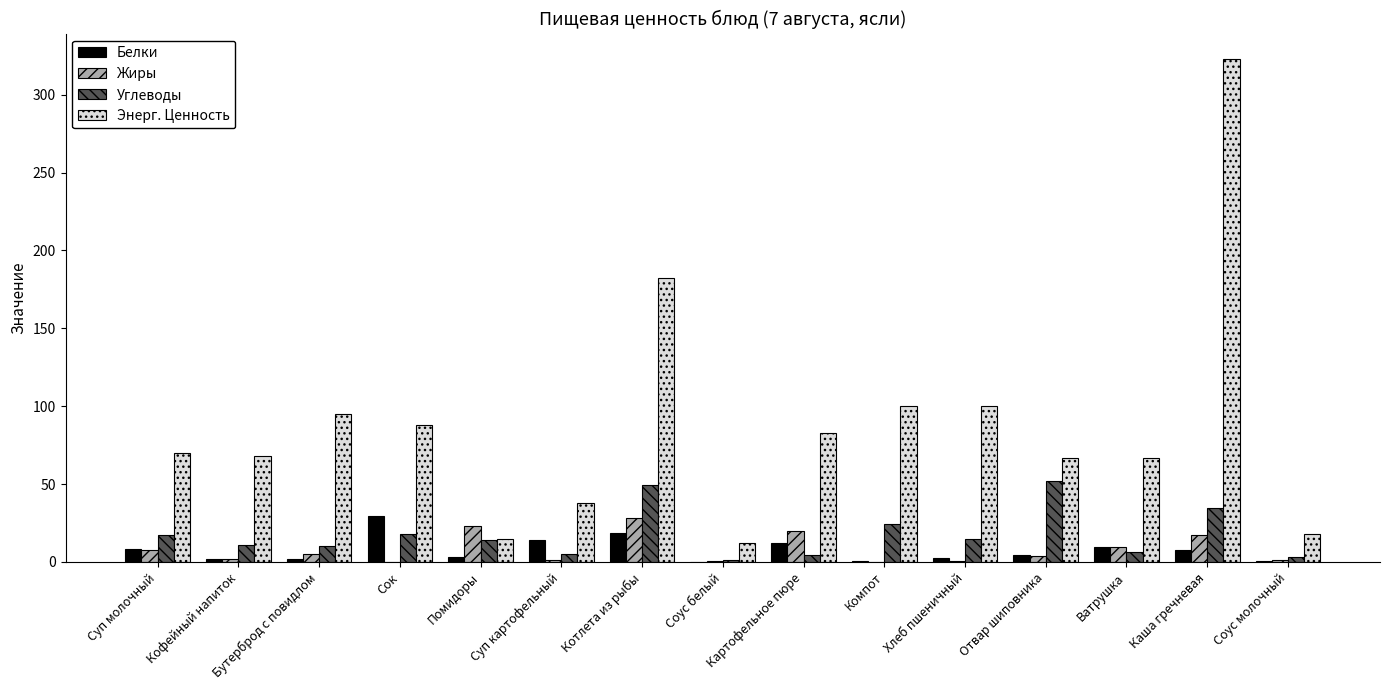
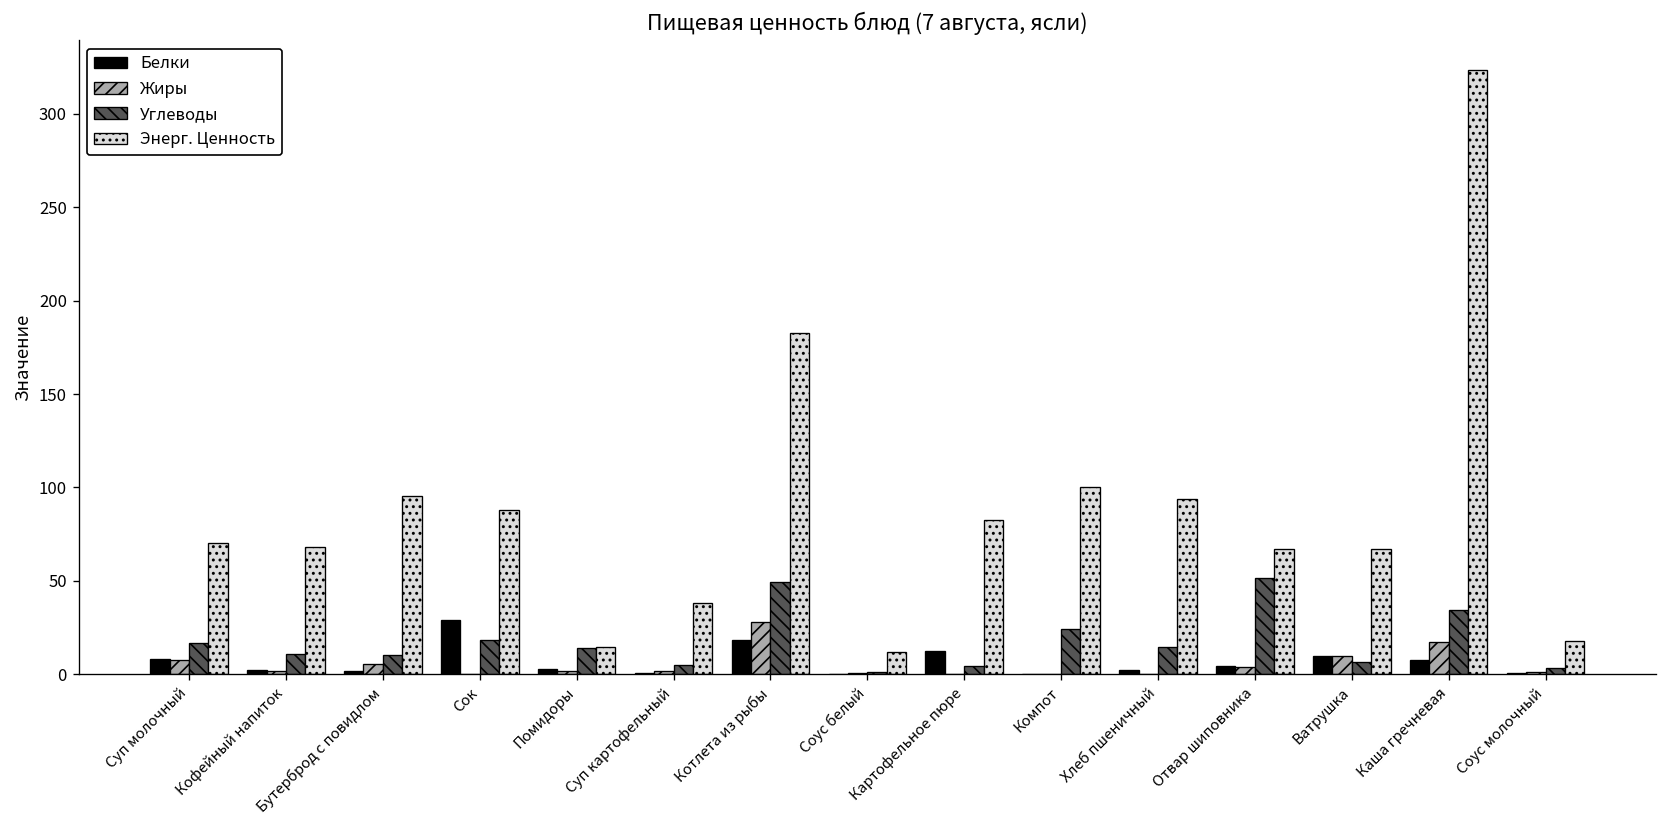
Жиры, Помидоры: 23 -> 2
Белки, Суп картофельный: 14 -> 1
Жиры, Картофельное пюре: 20 -> 0
Энерг. Ценность, Хлеб пшеничный: 100 -> 94
